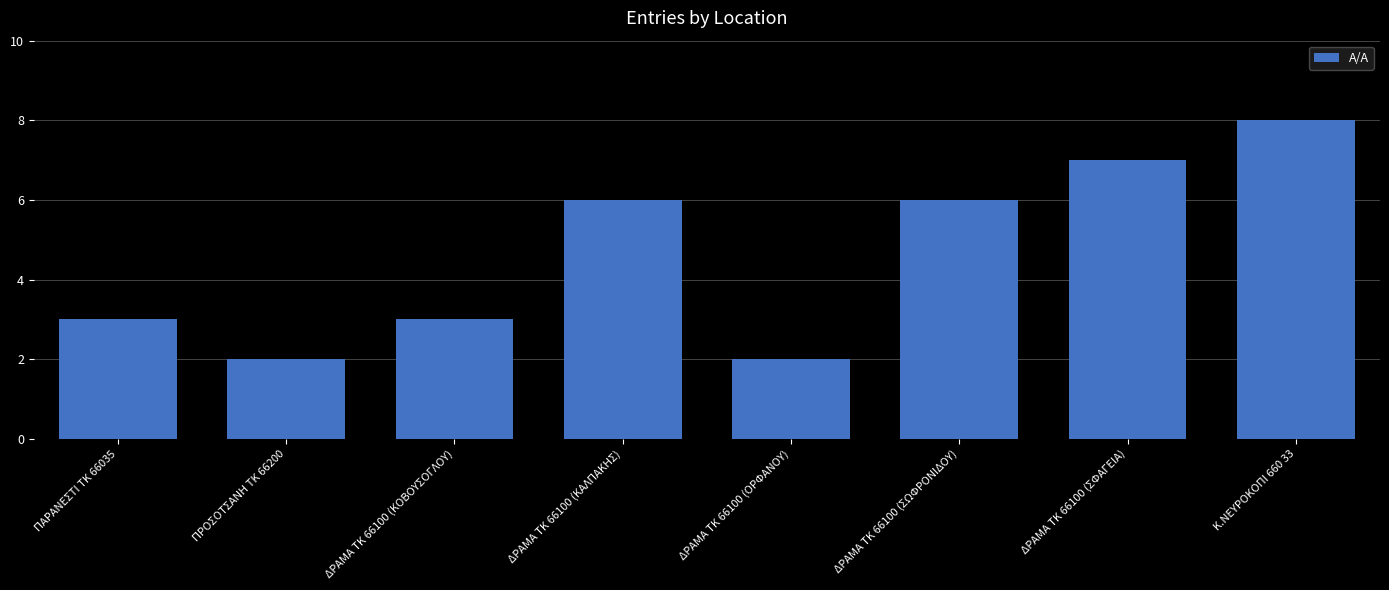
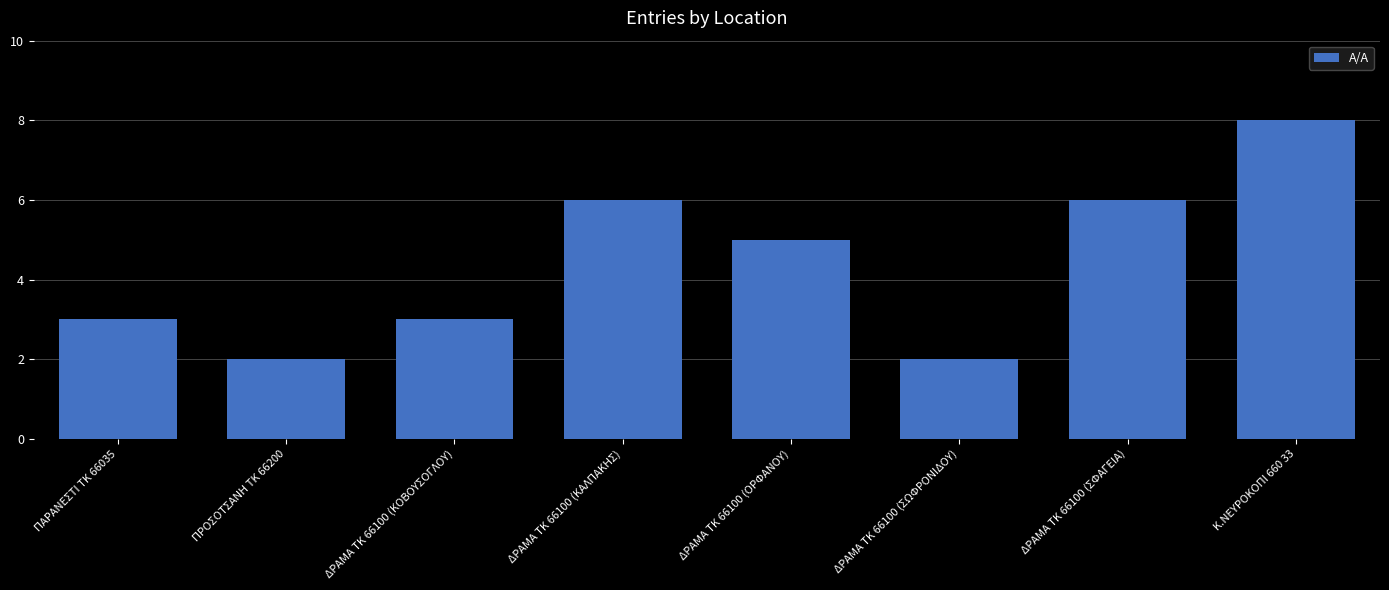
ΔΡΑΜΑ ΤΚ 66100 (ΟΡΦΑΝΟΥ): 2 -> 5
ΔΡΑΜΑ ΤΚ 66100 (ΣΩΦΡΟΝΙΔΟΥ): 6 -> 2
ΔΡΑΜΑ ΤΚ 66100 (ΣΦΑΓΕΙΑ): 7 -> 6
